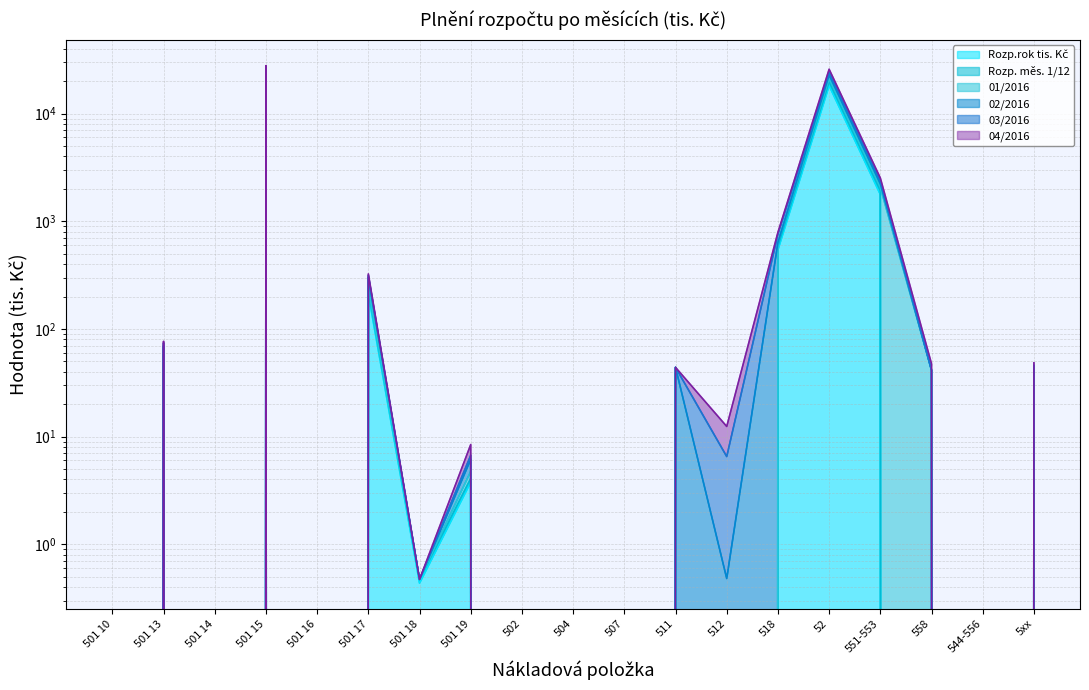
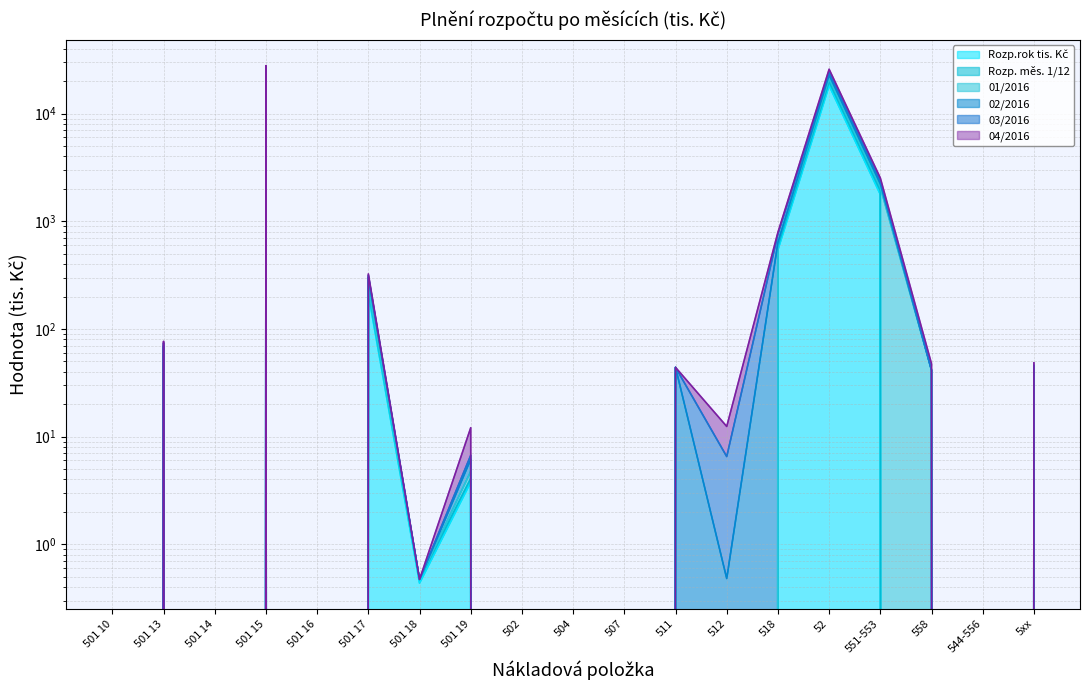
04/2016, 501 19: 1.7 -> 5
